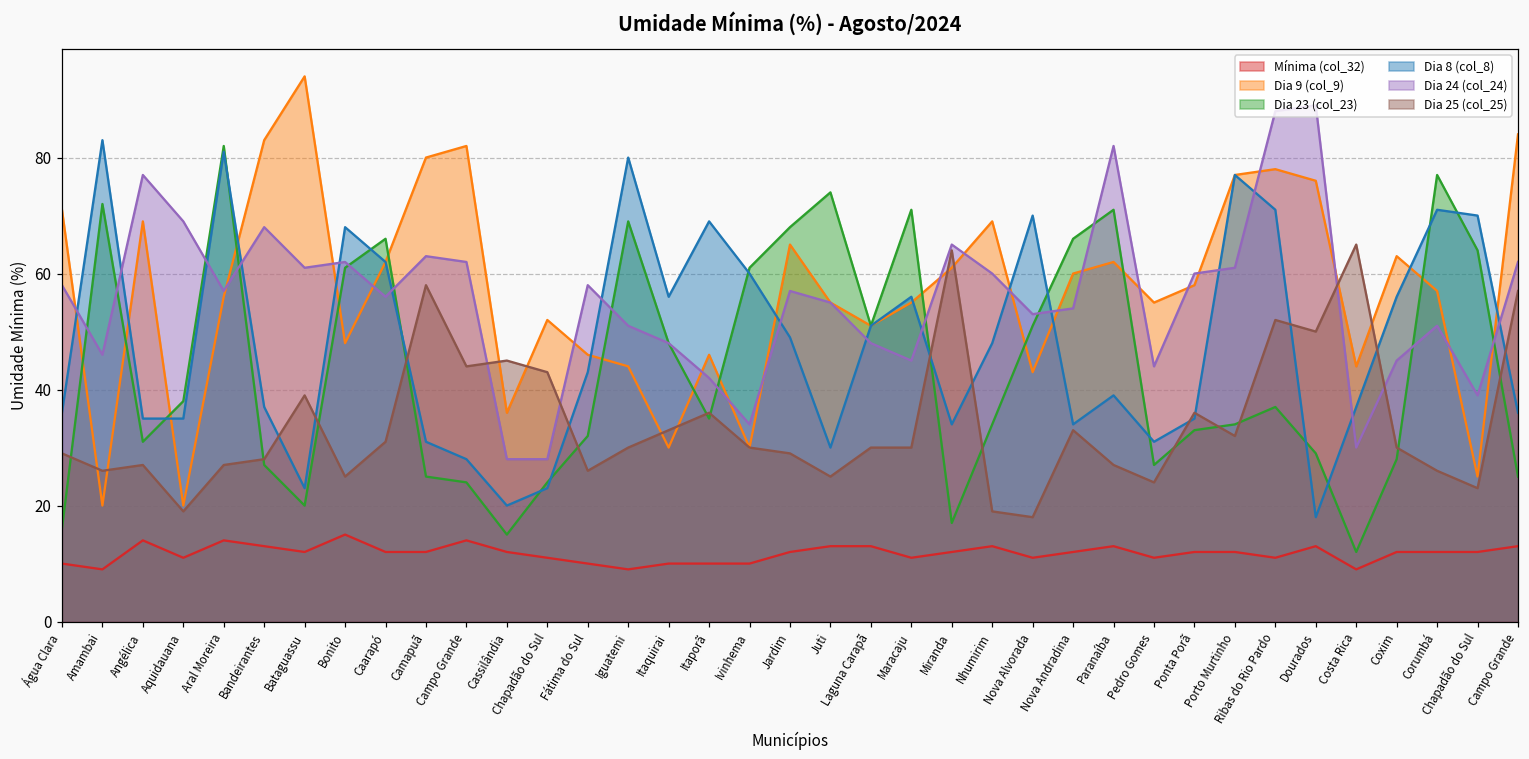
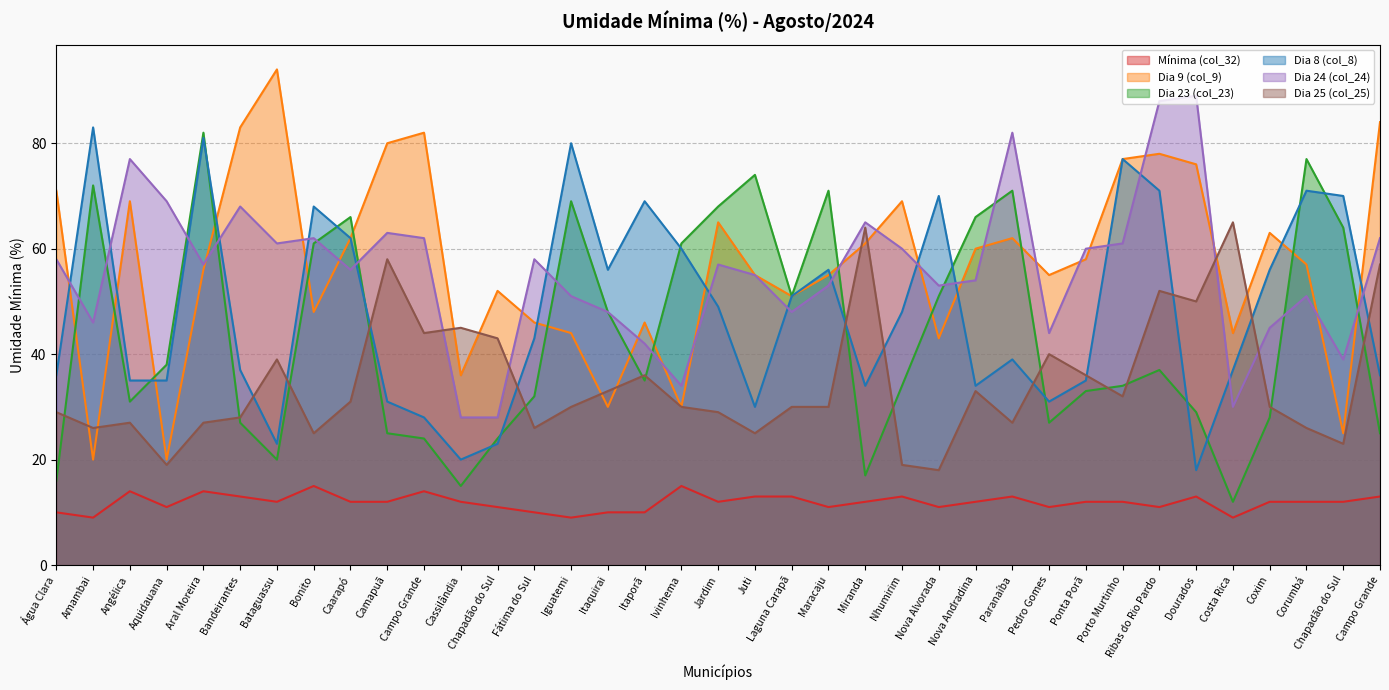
Mínima (col_32), Ivinhema: 10 -> 15
Dia 24 (col_24), Maracaju: 45 -> 53
Dia 25 (col_25), Pedro Gomes: 24 -> 40
